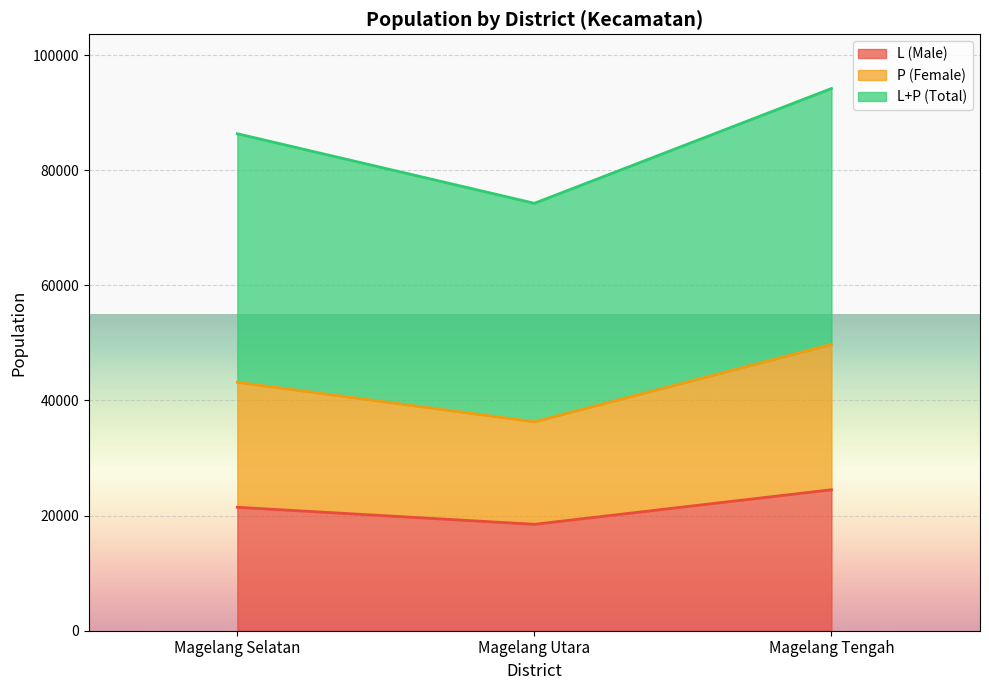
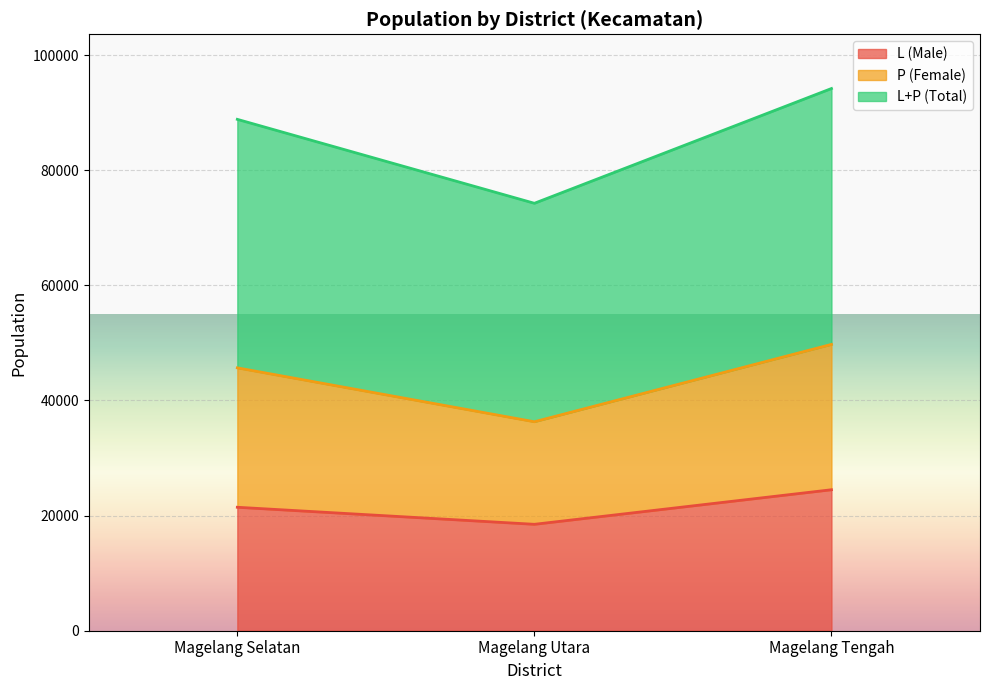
P (Female), Magelang Selatan: 22000 -> 24000
